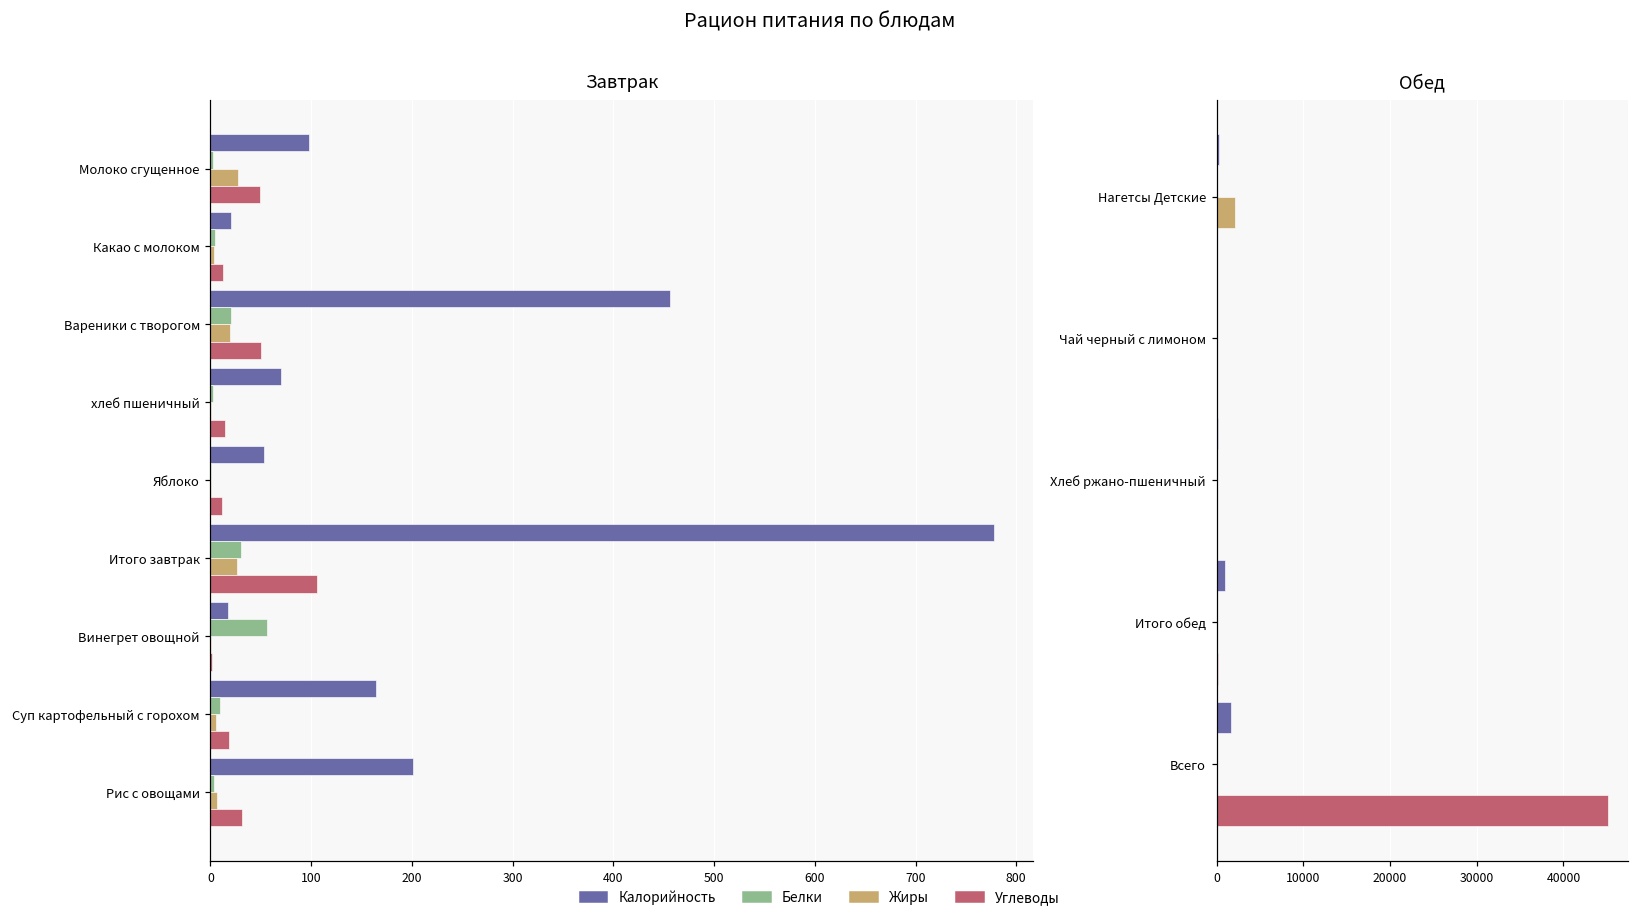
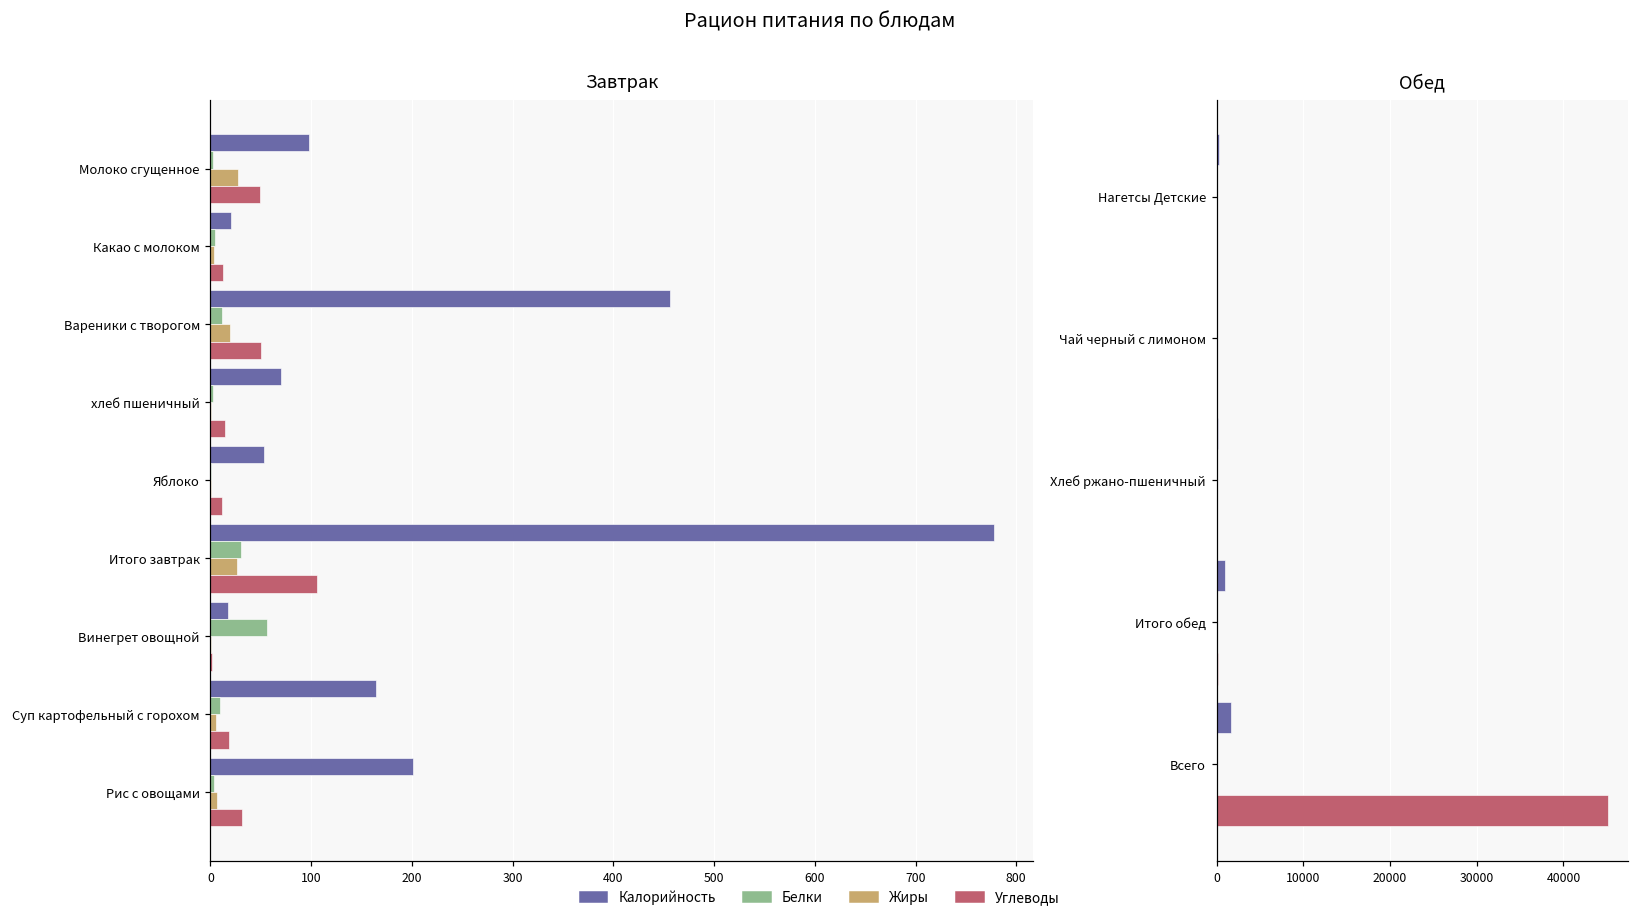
Завтрак, Белки, Вареники с творогом: 20 -> 10
Обед, Жиры, Нагетсы Детские: 2000 -> 0
